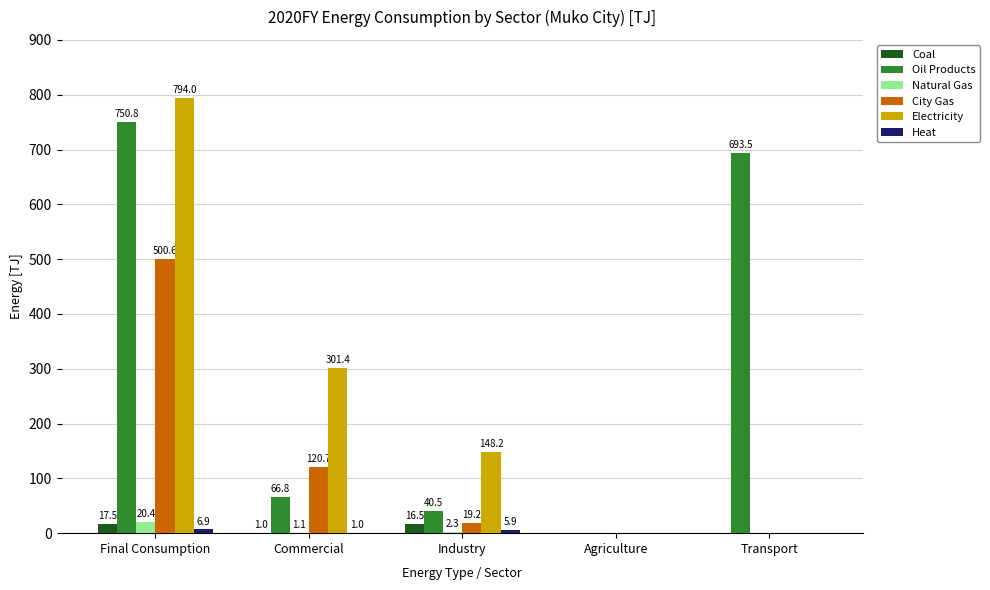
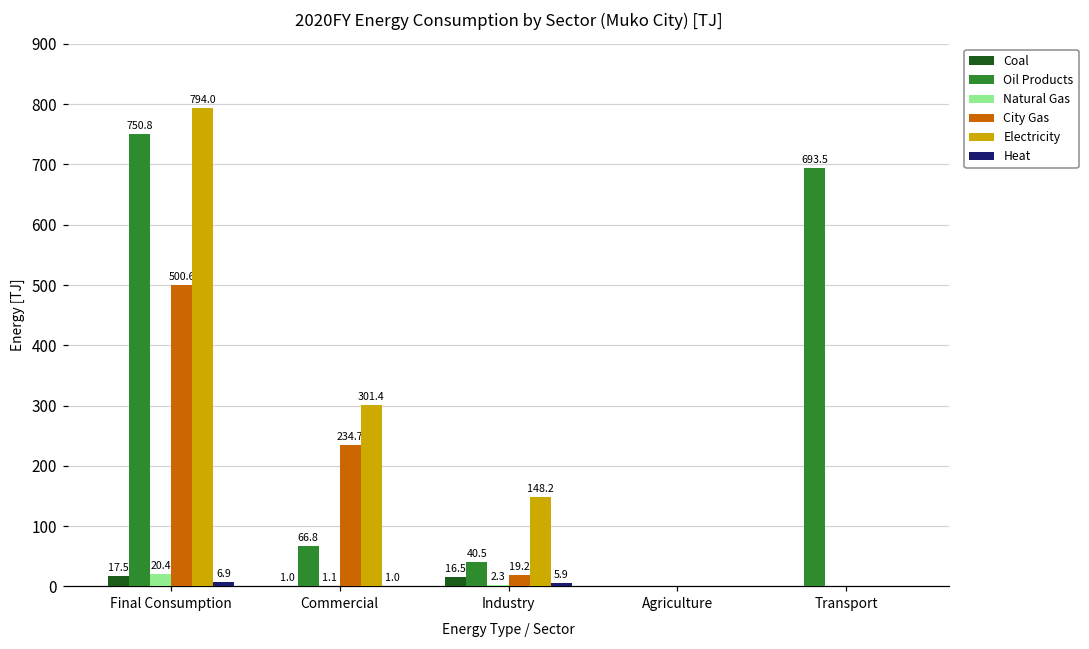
City Gas, Commercial: 120.7 -> 234.7
